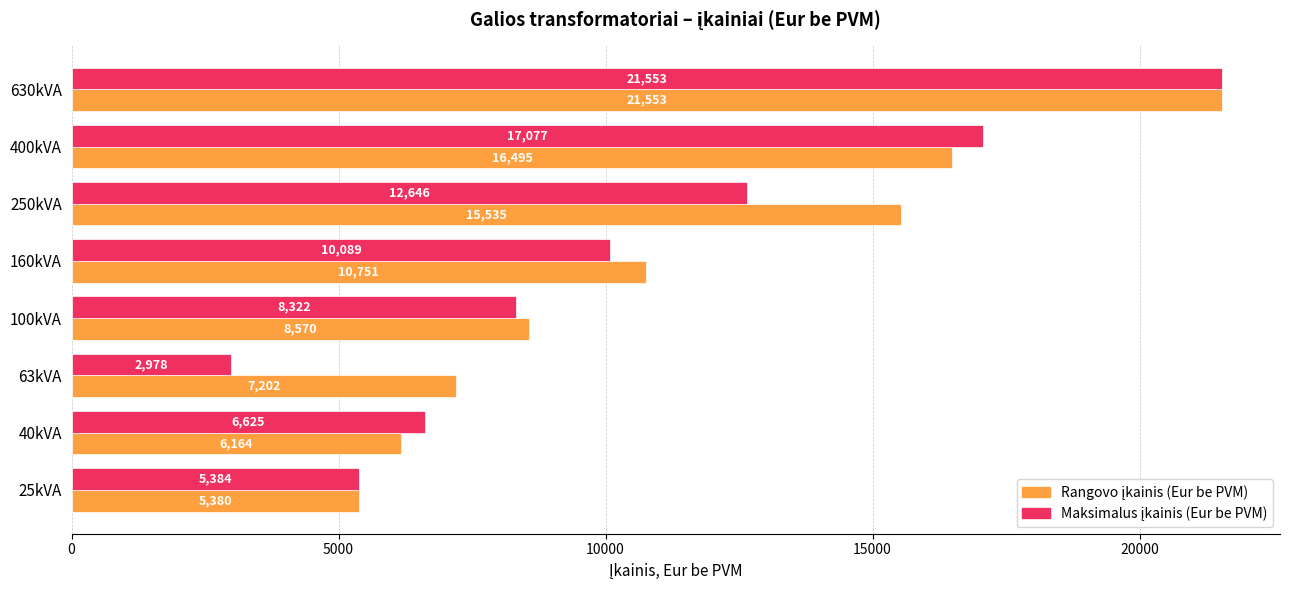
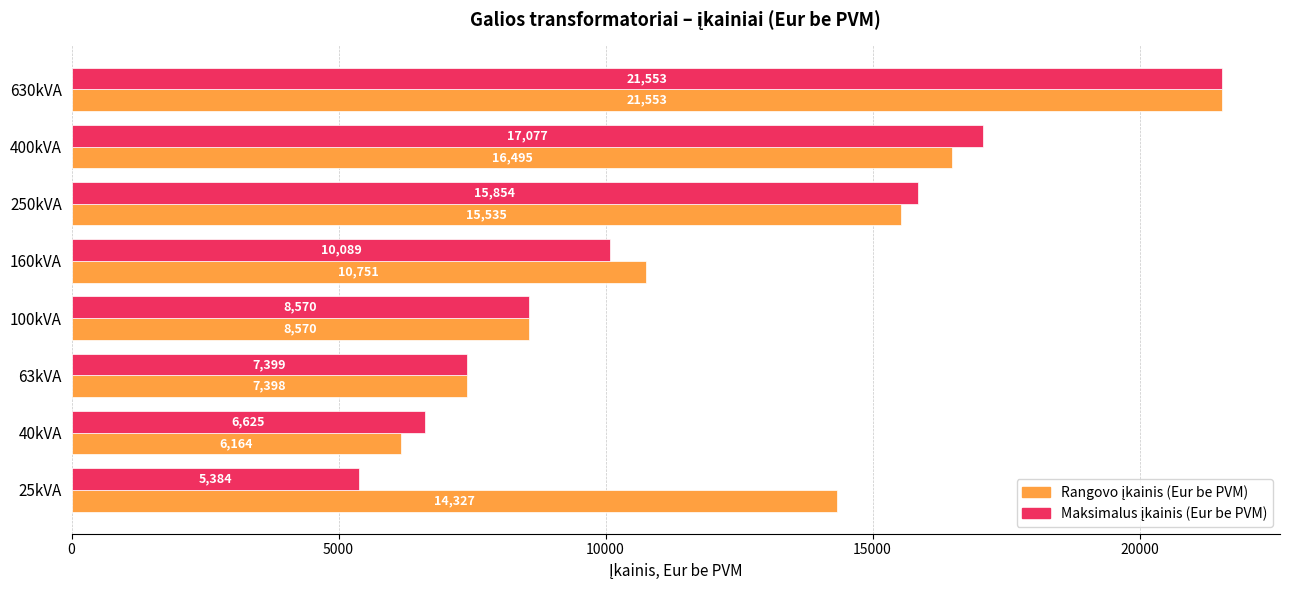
Maksimalus įkainis (Eur be PVM), 250kVA: 12,646 -> 15,854
Maksimalus įkainis (Eur be PVM), 100kVA: 8,322 -> 8,570
Maksimalus įkainis (Eur be PVM), 63kVA: 2,978 -> 7,399
Rangovo įkainis (Eur be PVM), 63kVA: 7,202 -> 7,398
Rangovo įkainis (Eur be PVM), 25kVA: 5,380 -> 14,327
